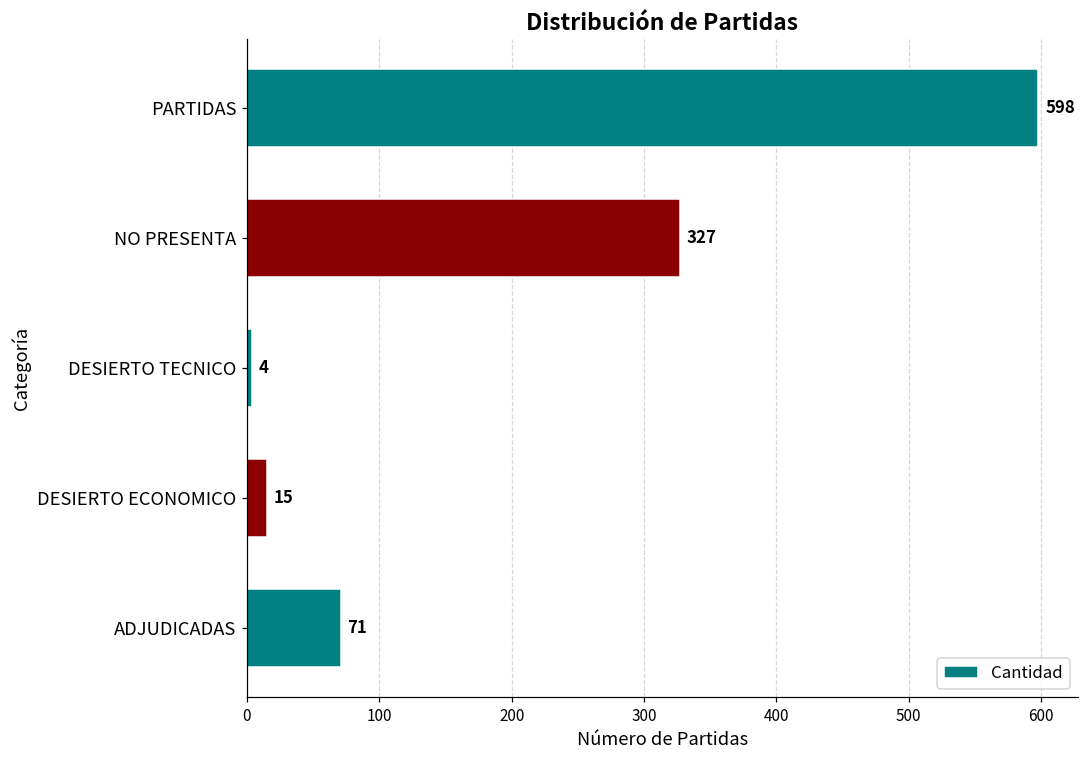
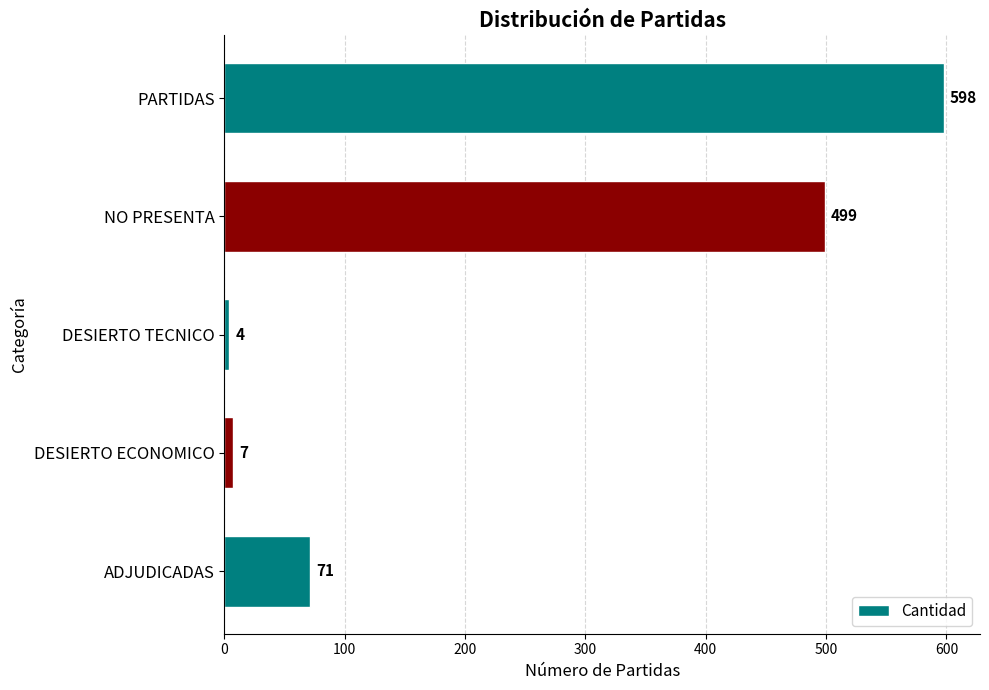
NO PRESENTA: 327 -> 499
DESIERTO ECONOMICO: 15 -> 7
